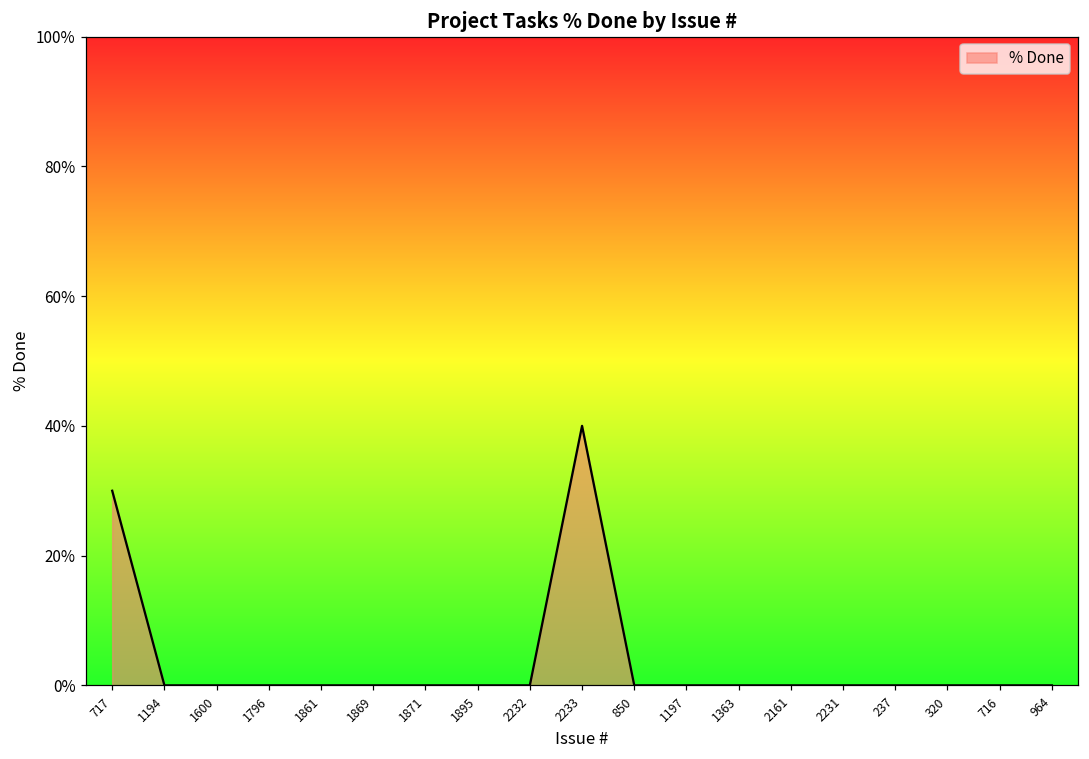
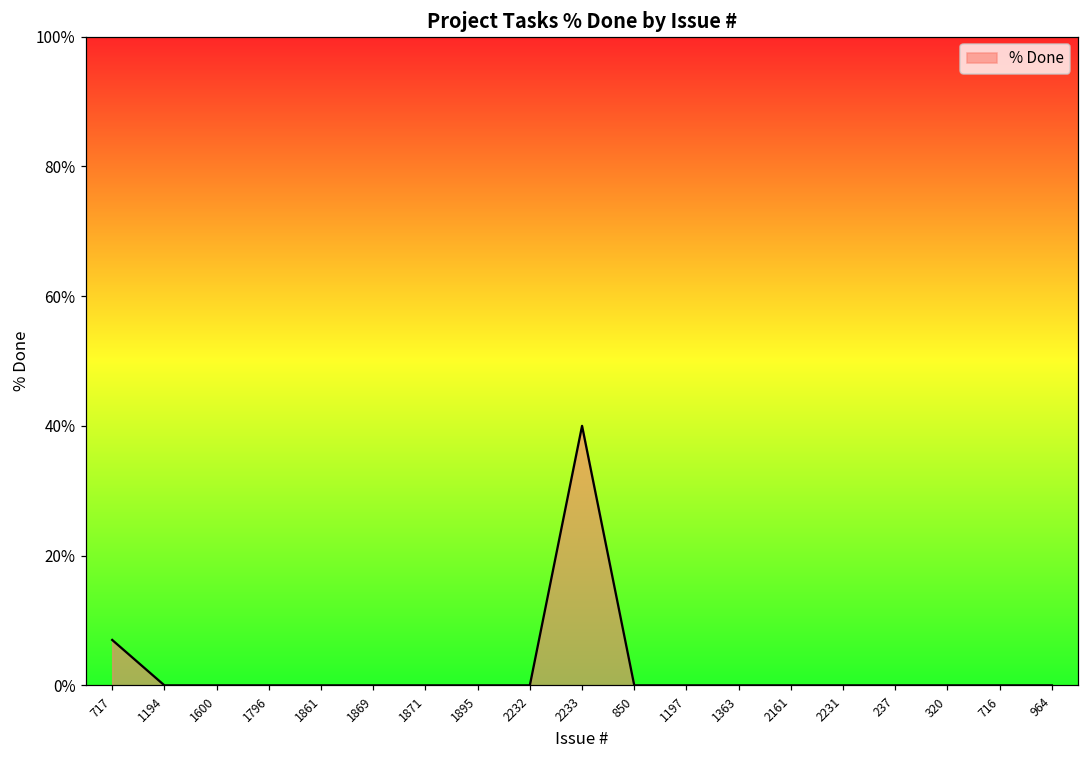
717: 30% -> 7%
